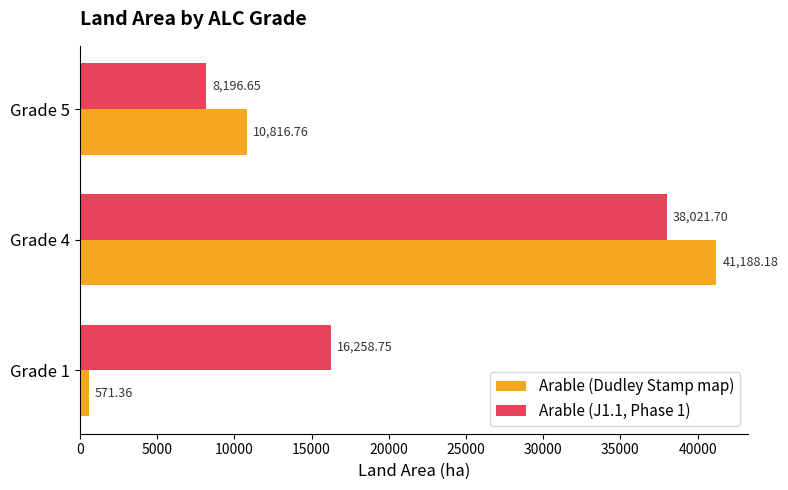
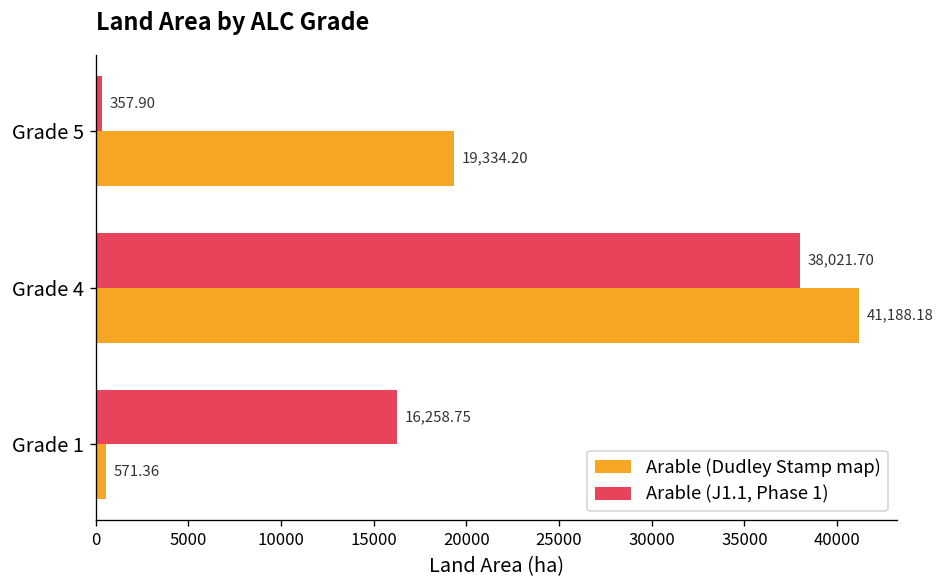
Arable (J1.1, Phase 1), Grade 5: 8,196.65 -> 357.90
Arable (Dudley Stamp map), Grade 5: 10,816.76 -> 19,334.20
